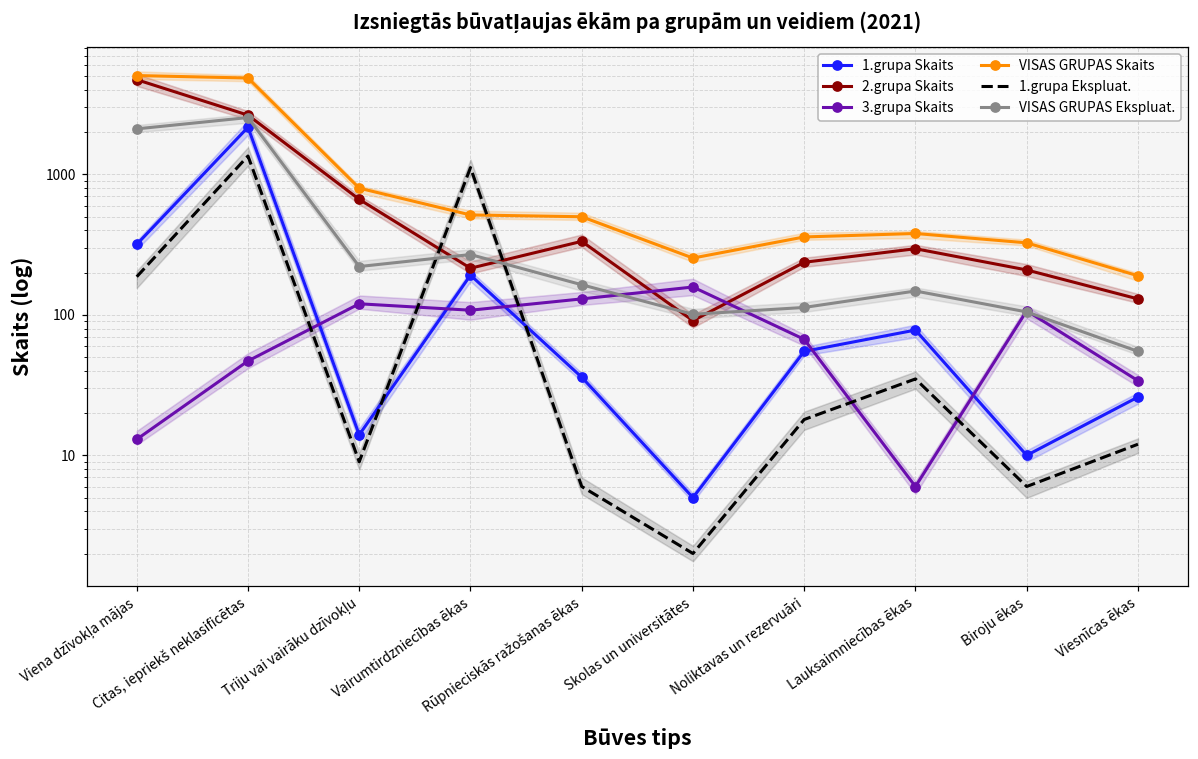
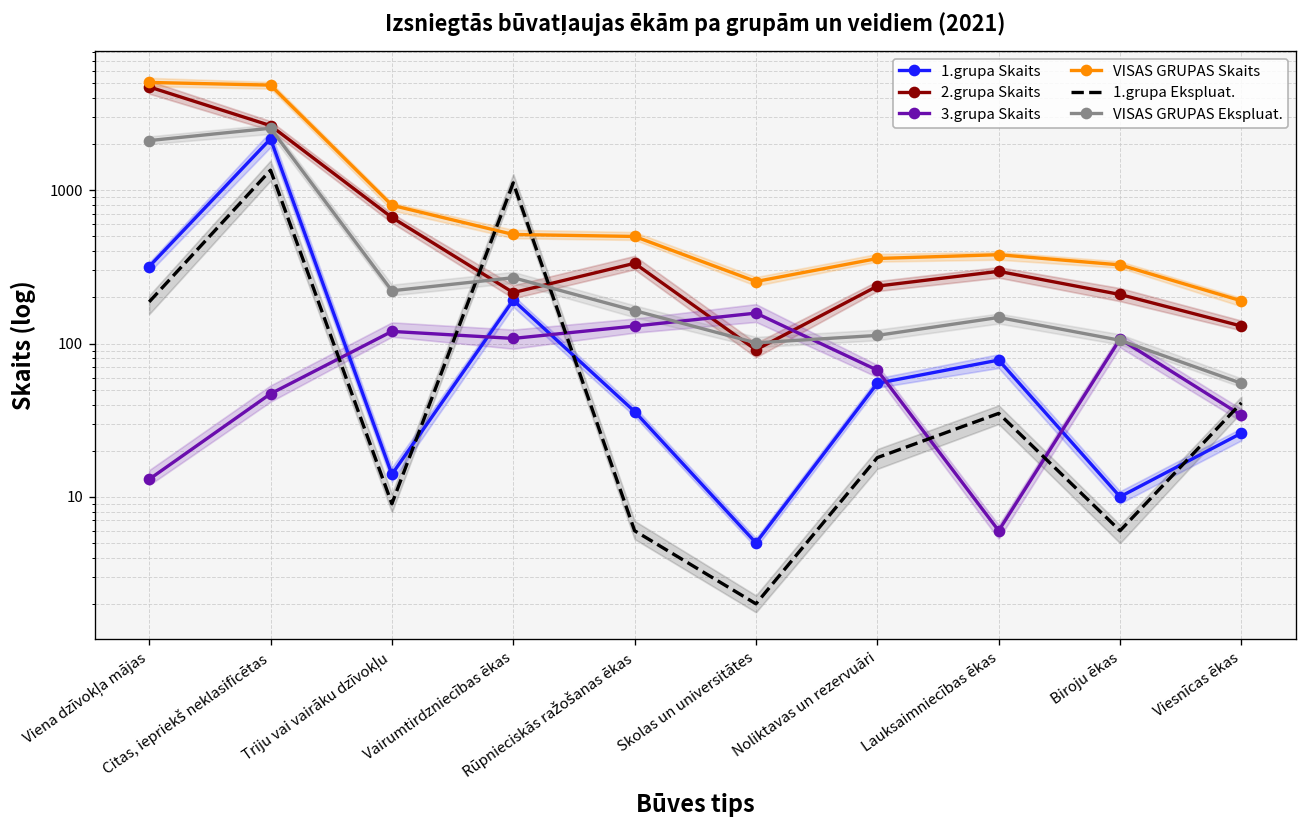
1.grupa Ekspluat., Viesnīcas ēkas: 12 -> 41
